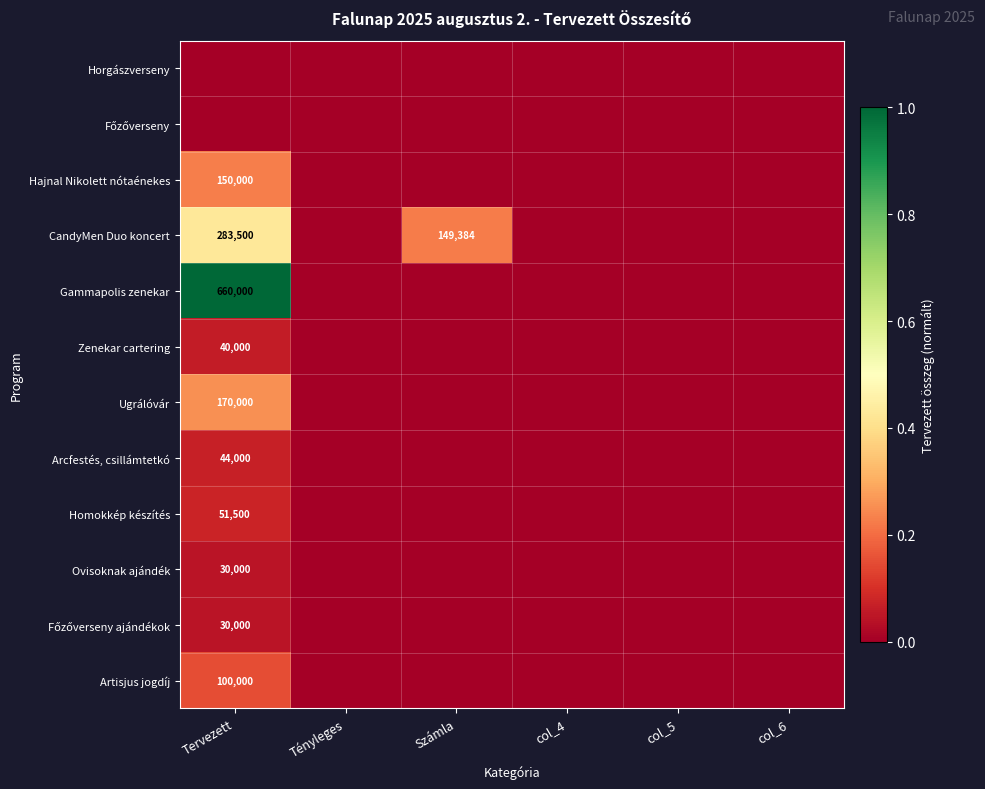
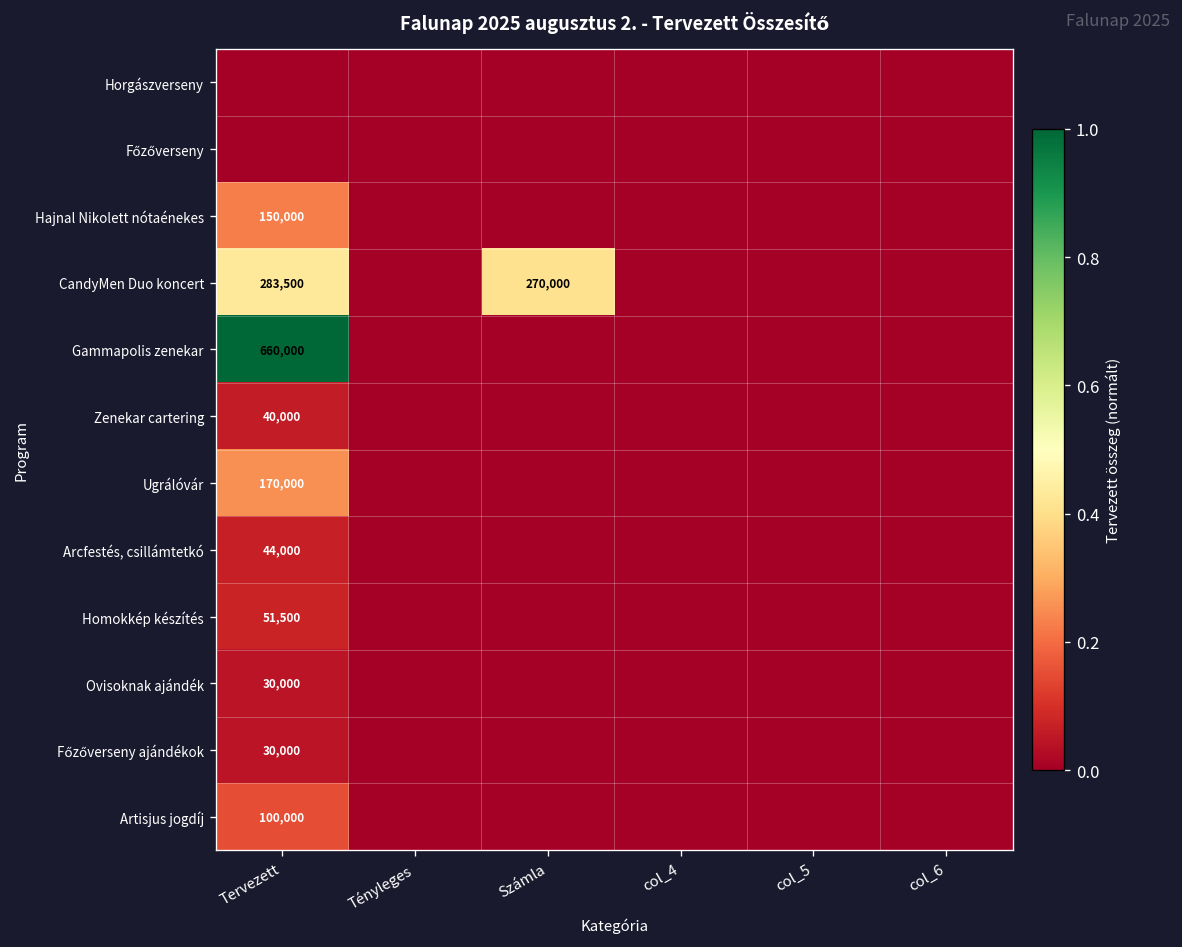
CandyMen Duo koncert, Számla: 149,384 -> 270,000
